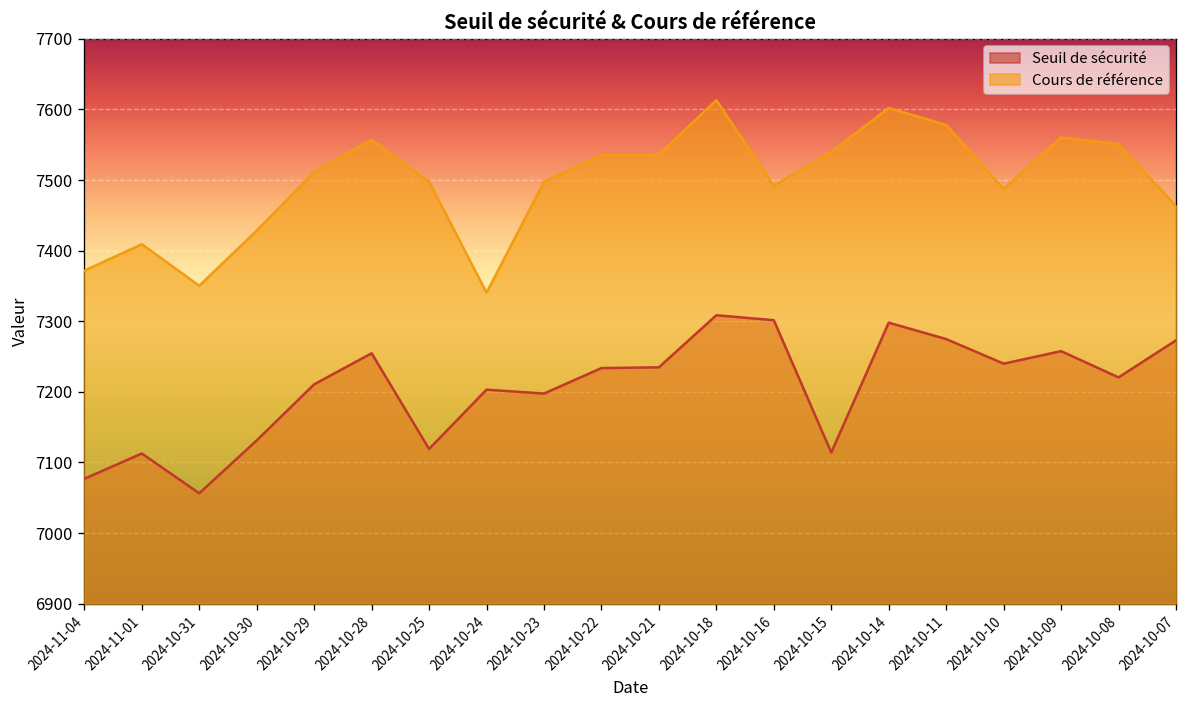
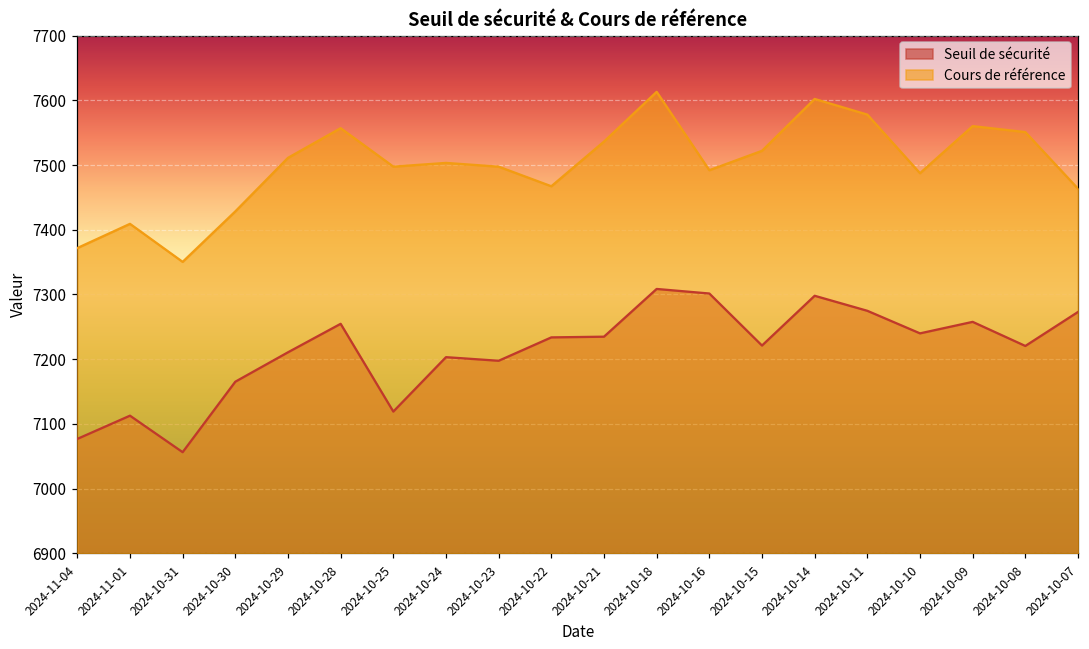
Seuil de sécurité, 2024-10-30: 7130 -> 7170
Cours de référence, 2024-10-24: 7340 -> 7500
Cours de référence, 2024-10-22: 7540 -> 7470
Seuil de sécurité, 2024-10-15: 7110 -> 7220
Cours de référence, 2024-10-15: 7540 -> 7520
